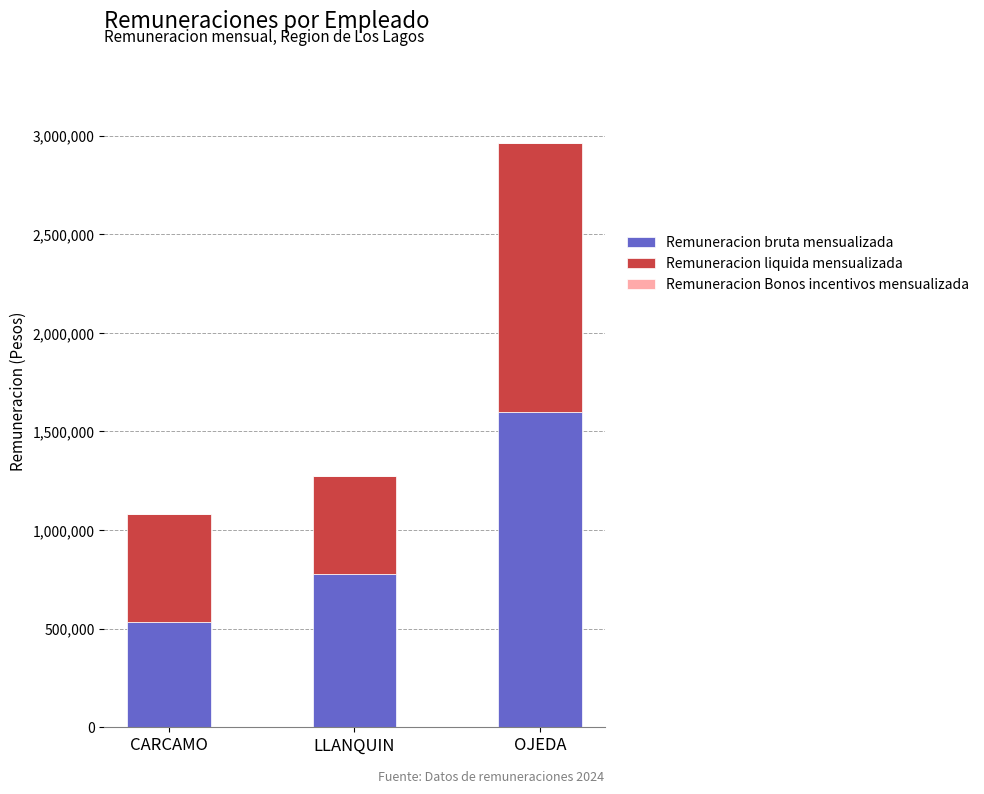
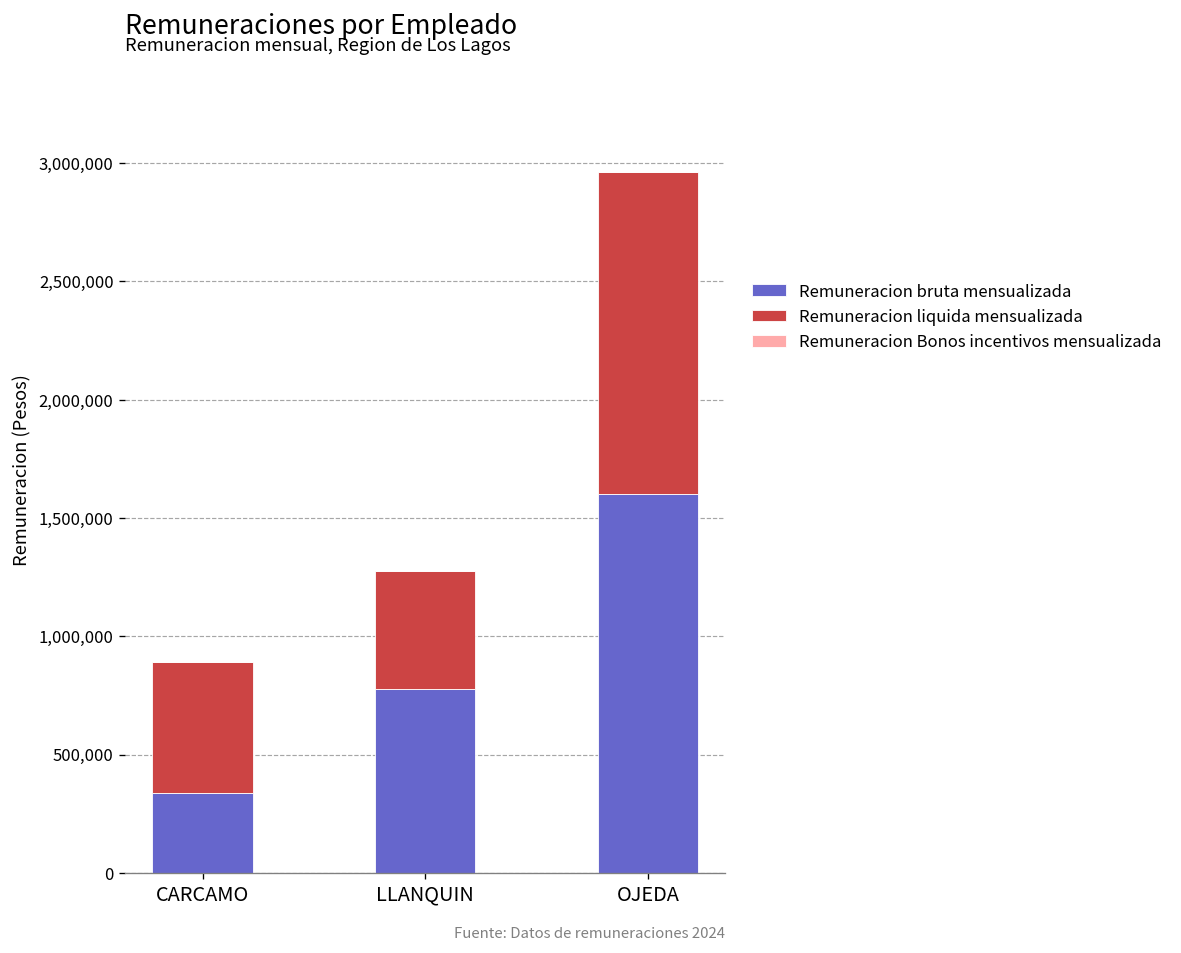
Remuneracion bruta mensualizada, CARCAMO: 530,000 -> 340,000
